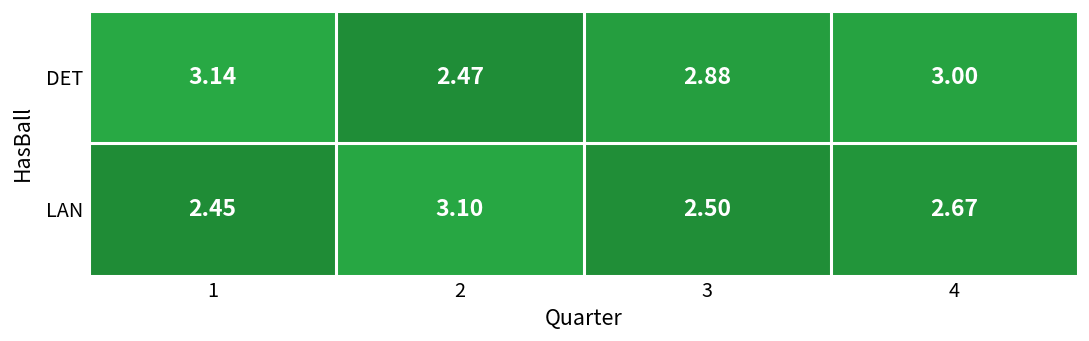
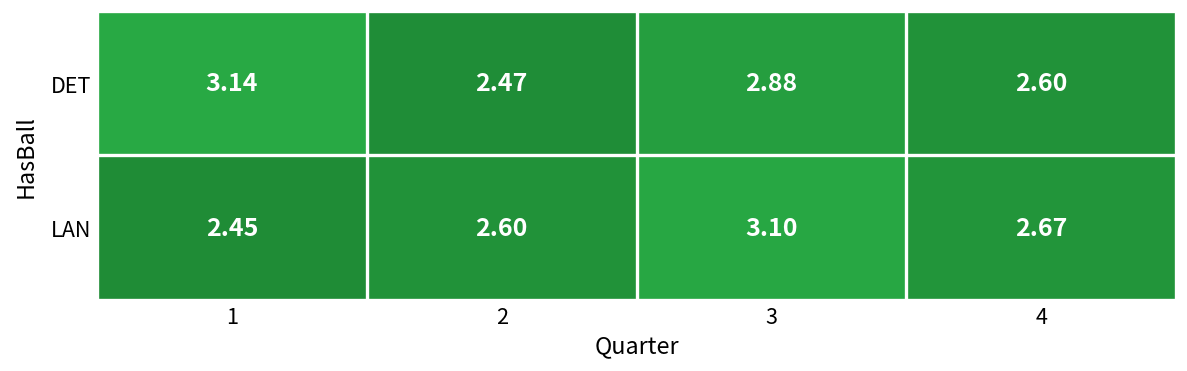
DET, 4: 3.00 -> 2.60
LAN, 2: 3.10 -> 2.60
LAN, 3: 2.50 -> 3.10
